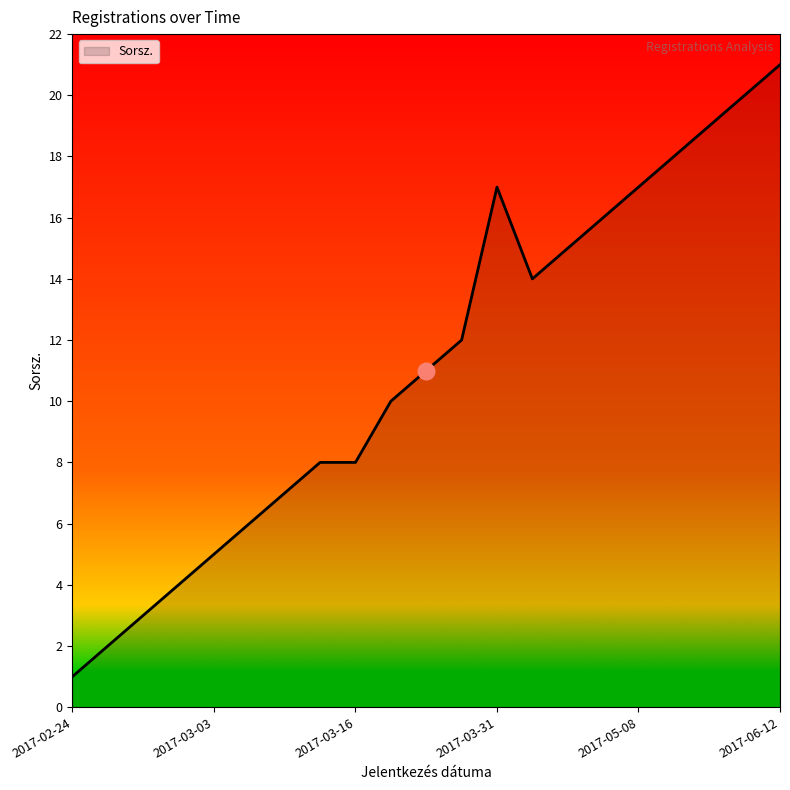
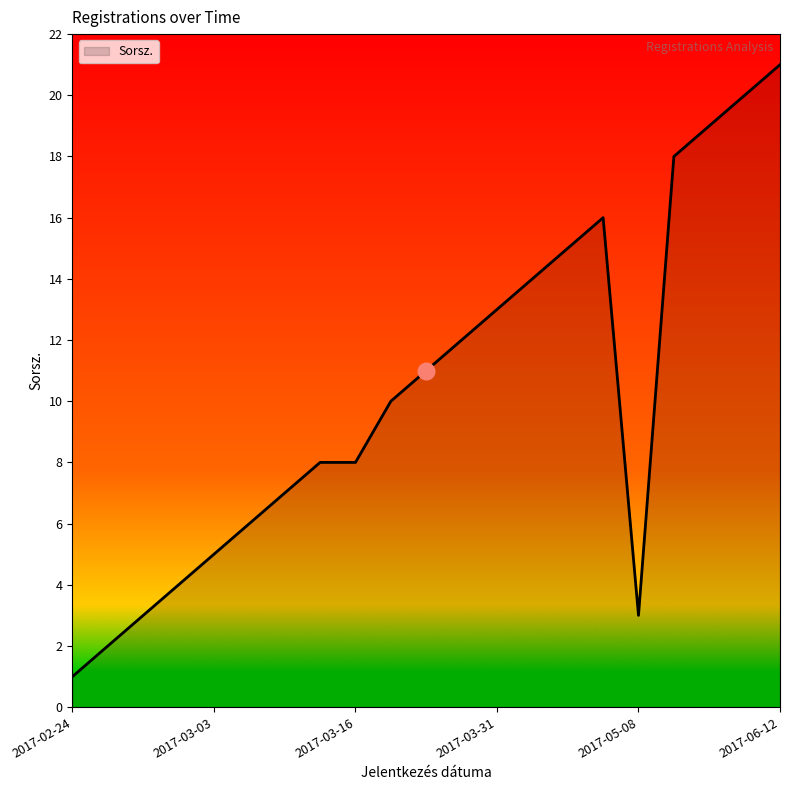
Sorsz., 2017-03-31: 17 -> 13
Sorsz., 2017-05-08: 17 -> 3
